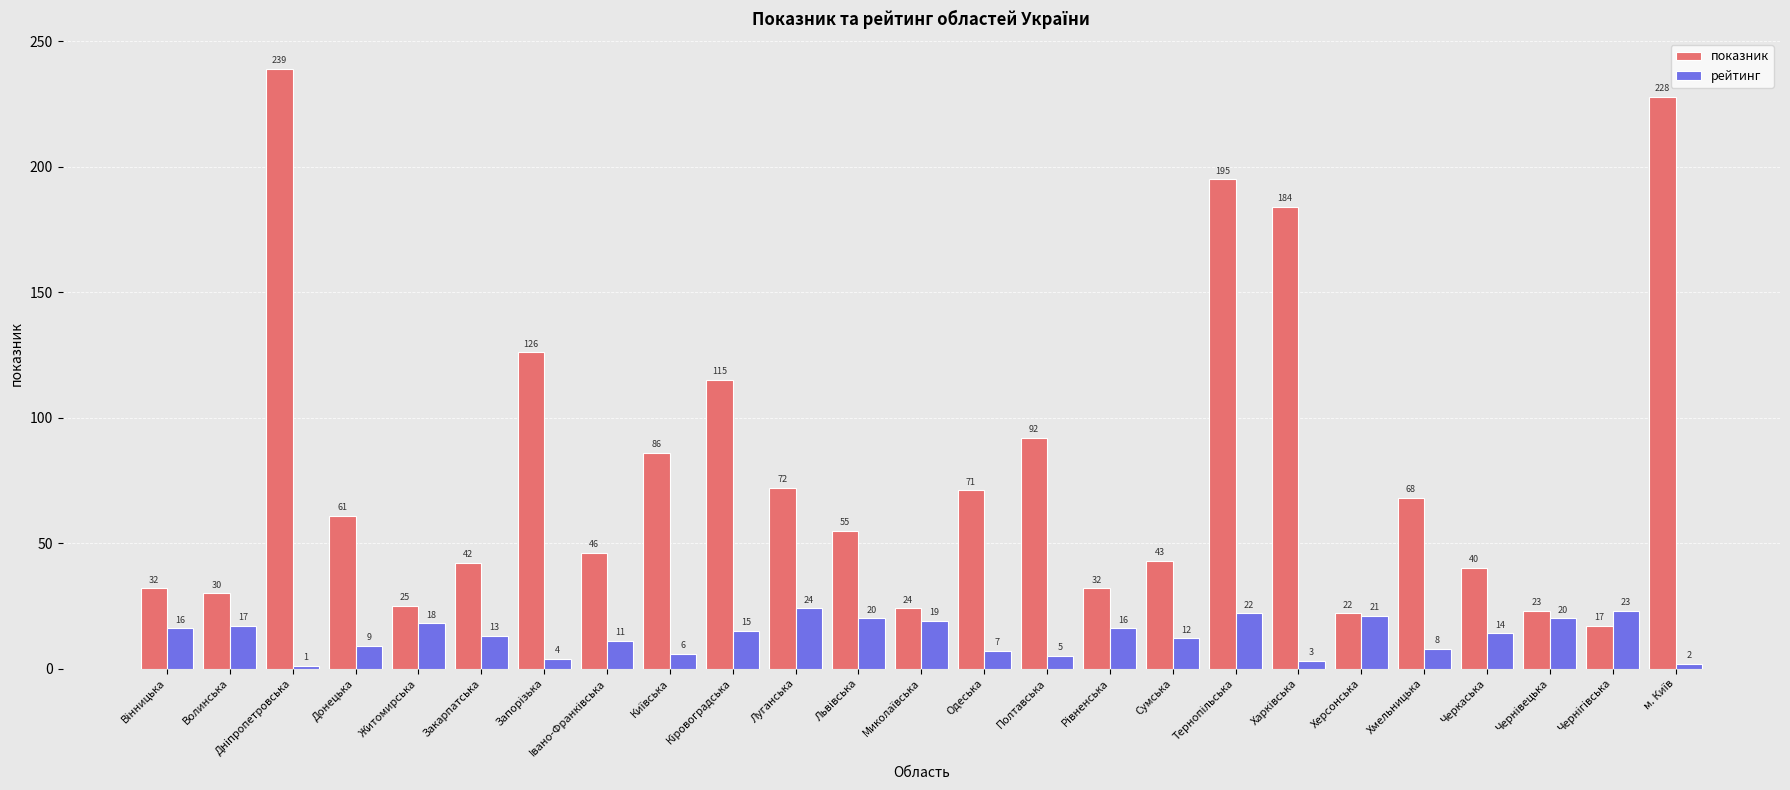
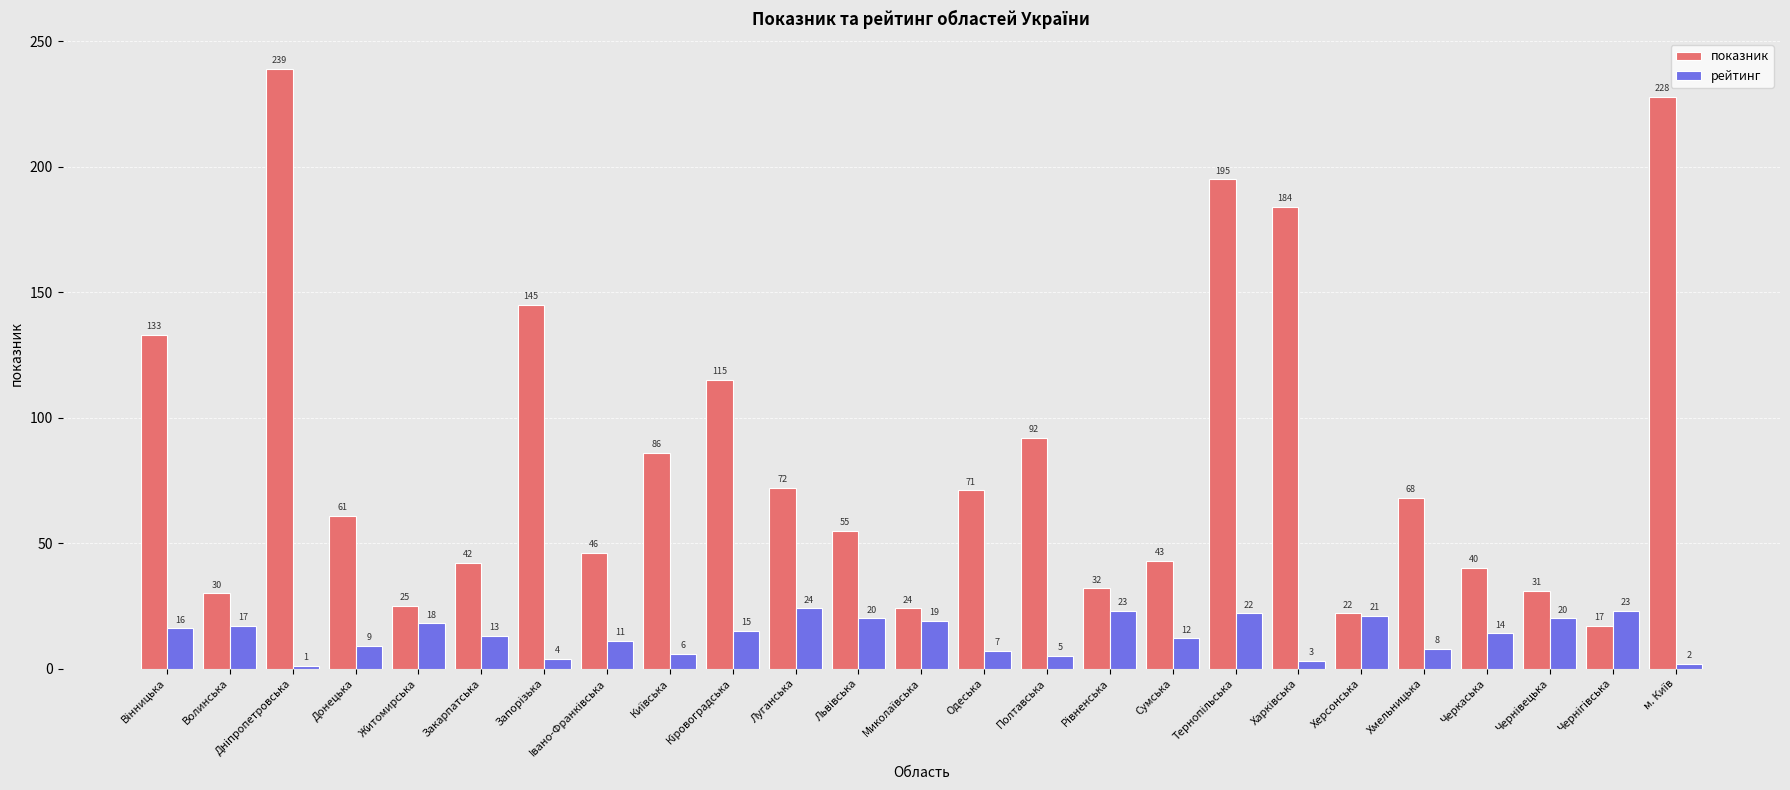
показник, Вінницька: 32 -> 133
показник, Запорізька: 126 -> 145
рейтинг, Рівненська: 16 -> 23
показник, Чернівецька: 23 -> 31
